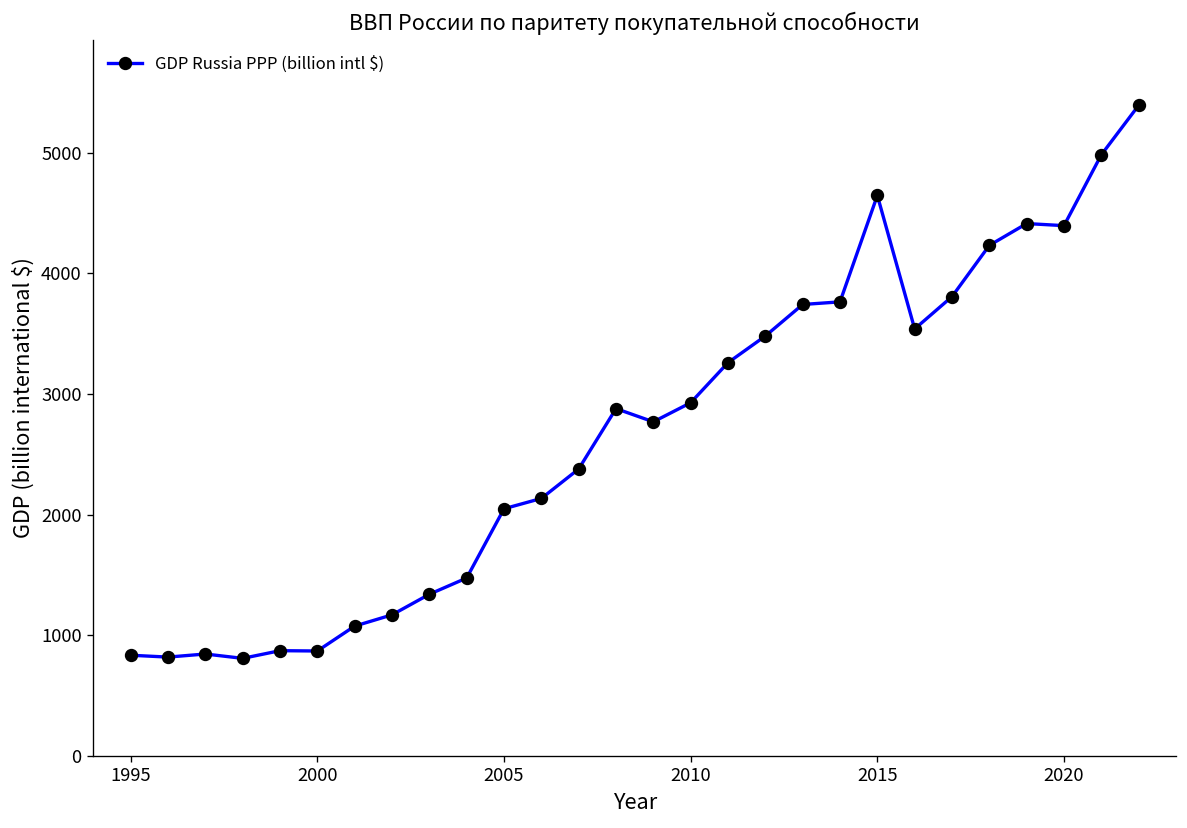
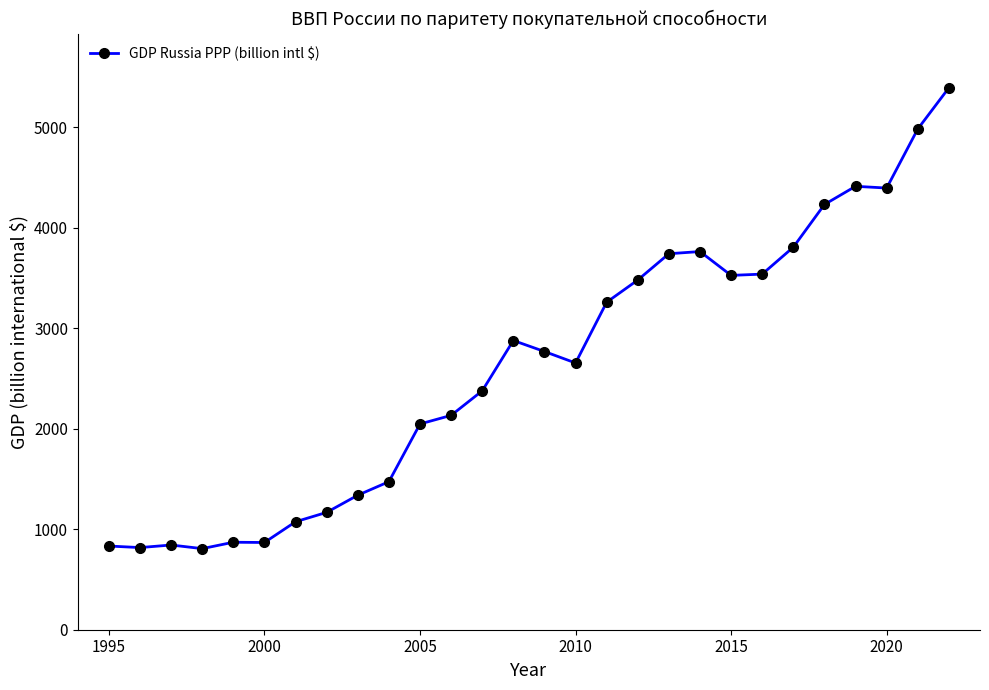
2010: 2930 -> 2650
2015: 4650 -> 3530
